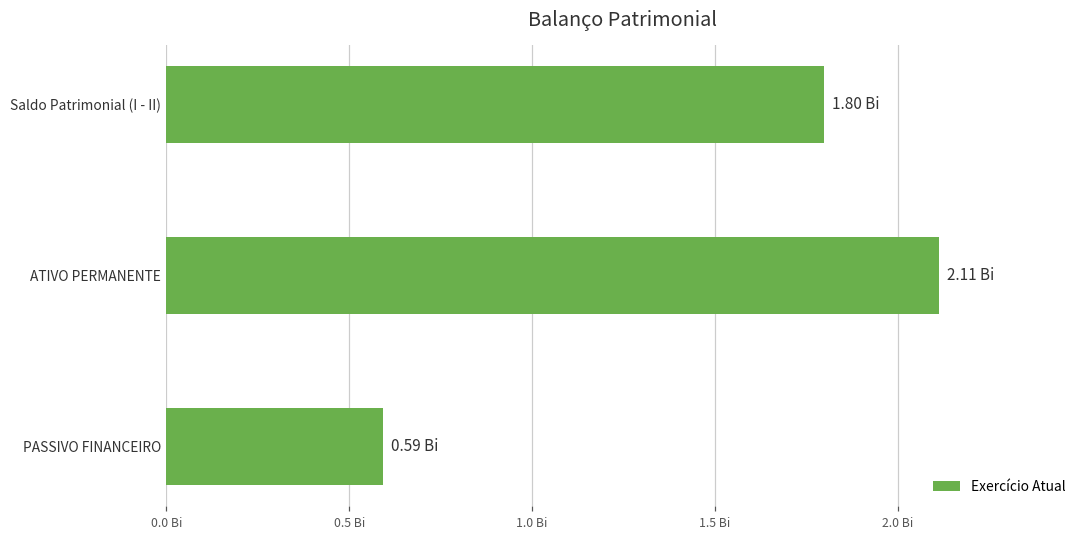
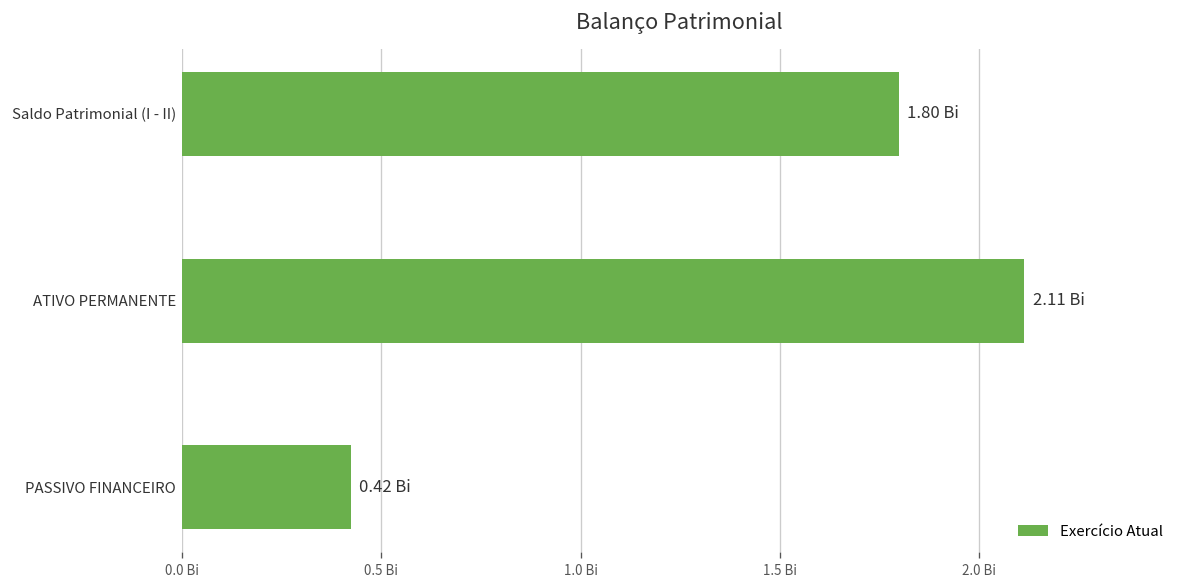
PASSIVO FINANCEIRO: 0.59 -> 0.42
